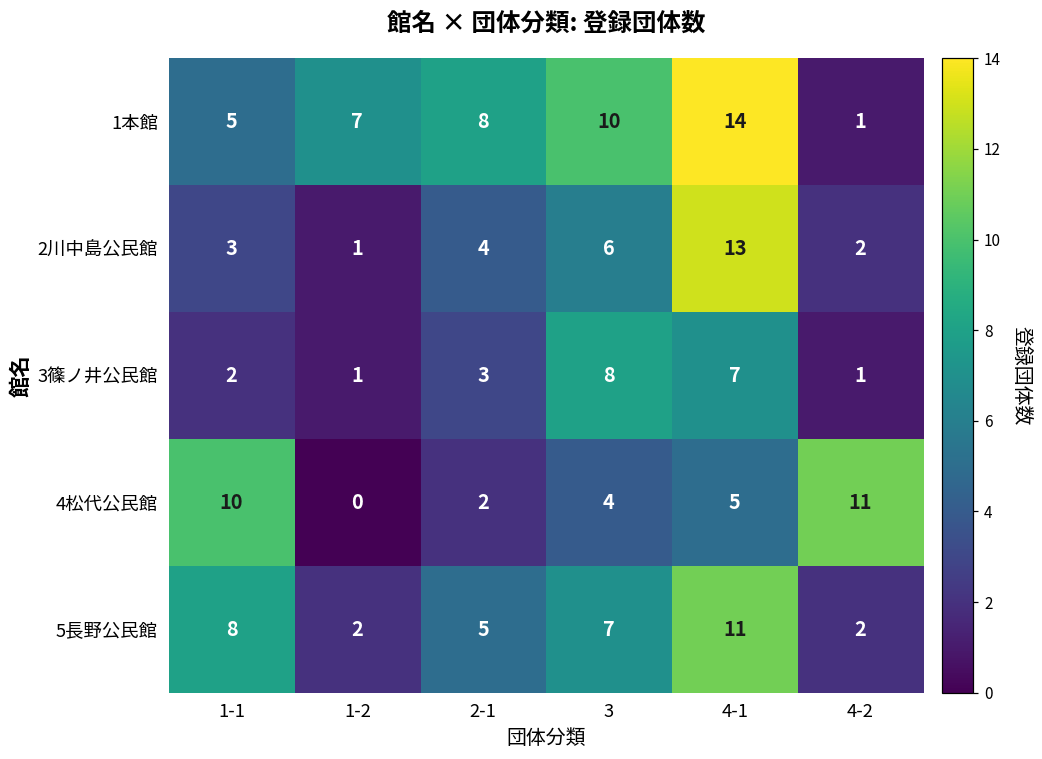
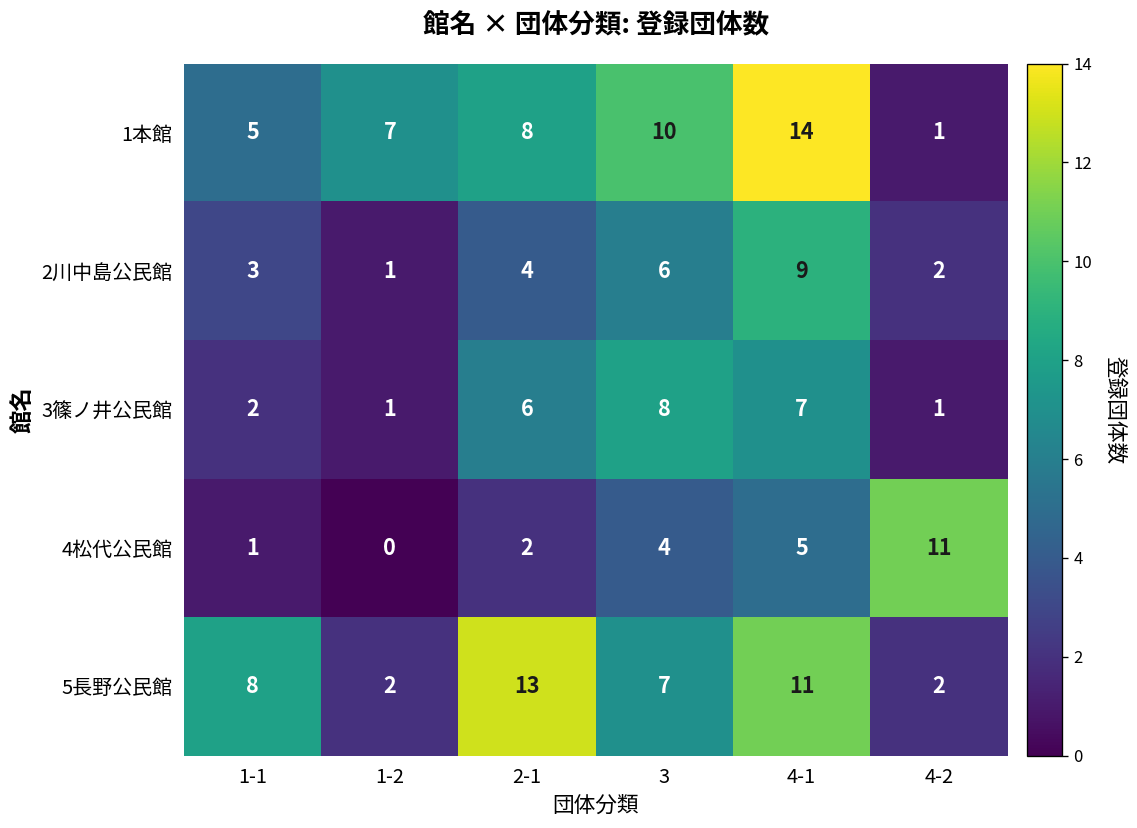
2川中島公民館, 4-1: 13 -> 9
3篠ノ井公民館, 2-1: 3 -> 6
4松代公民館, 1-1: 10 -> 1
5長野公民館, 2-1: 5 -> 13
